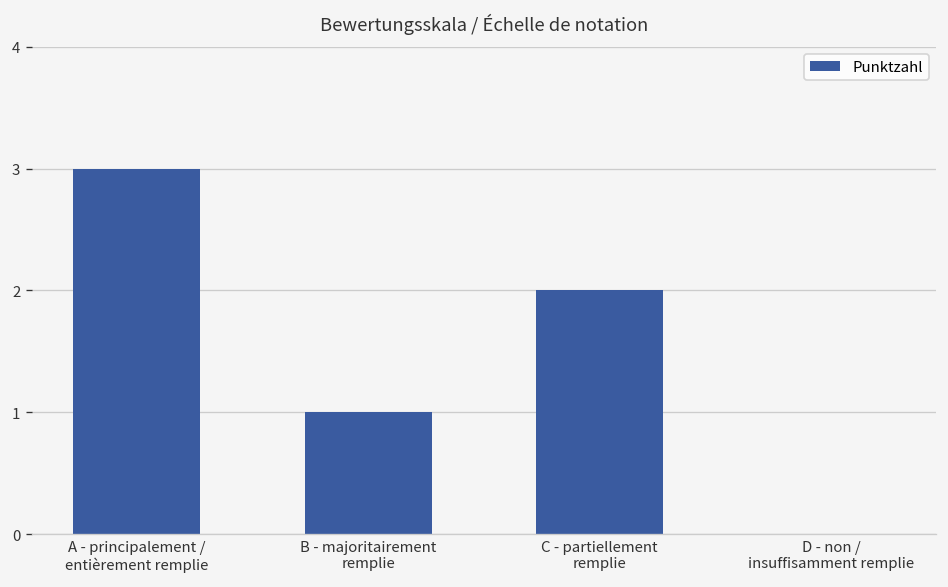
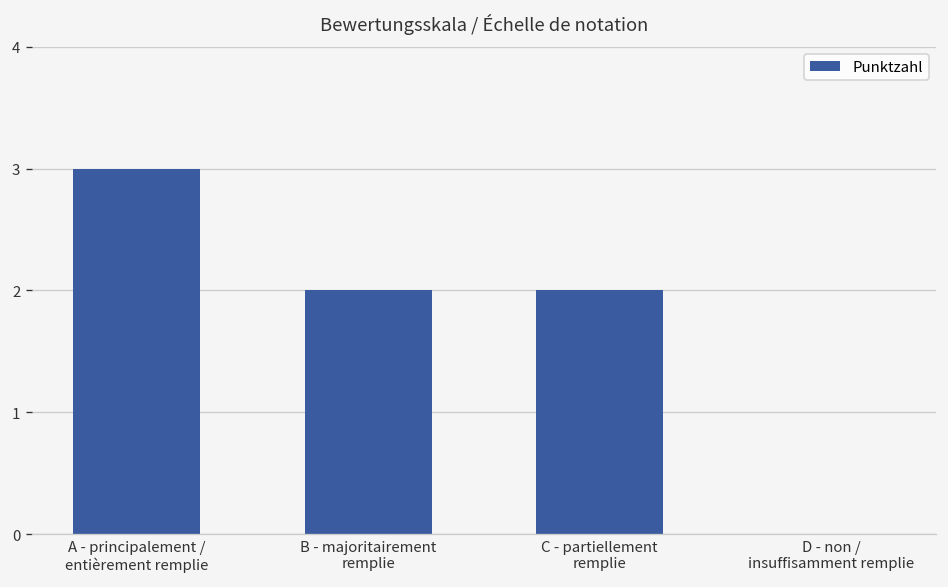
B - majoritairement remplie: 1 -> 2
